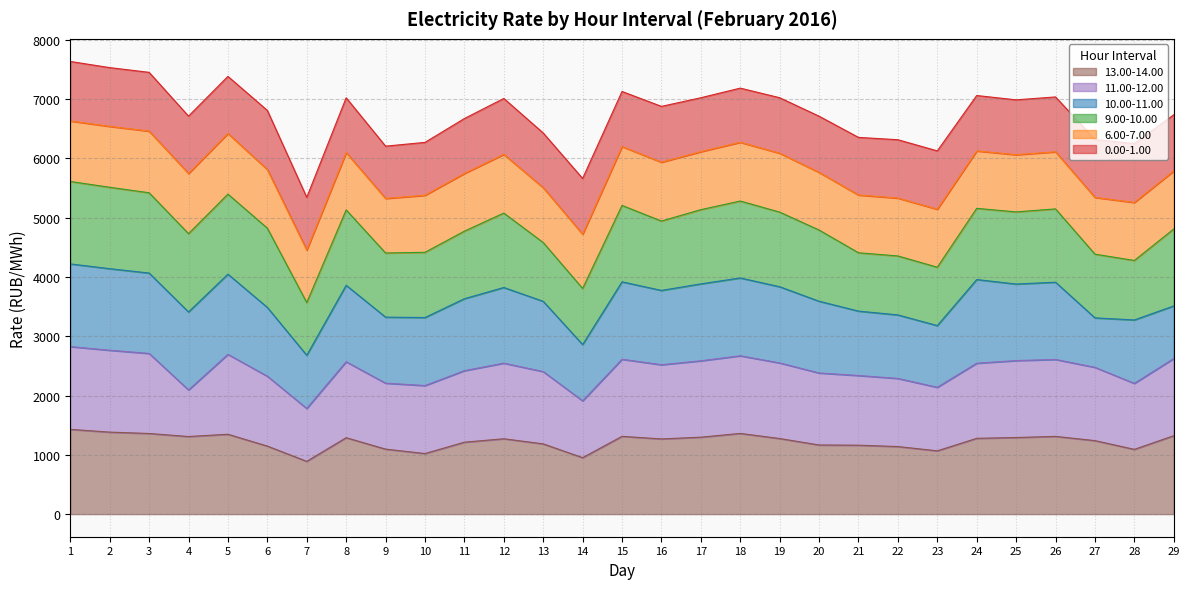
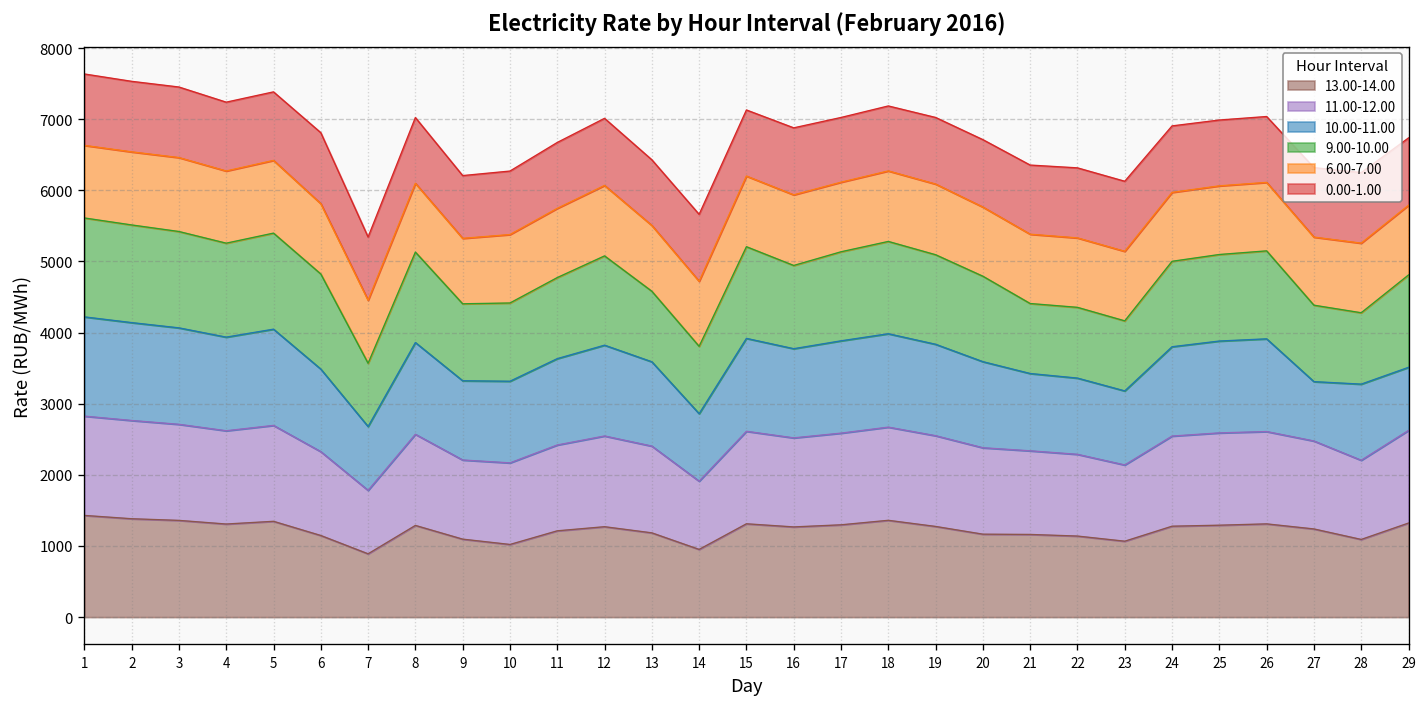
11.00-12.00, 4: 800 -> 1300
10.00-11.00, 24: 1400 -> 1300
